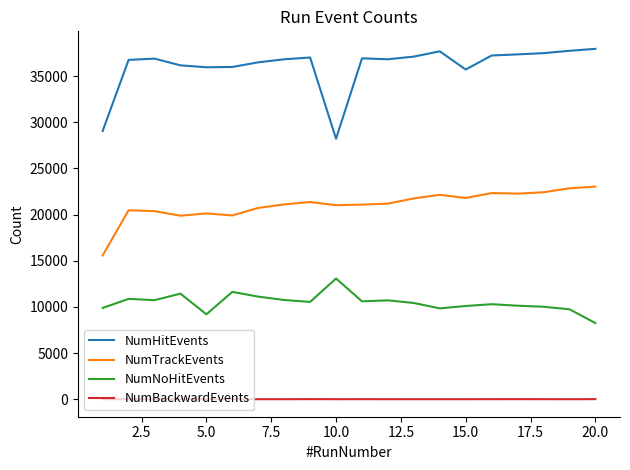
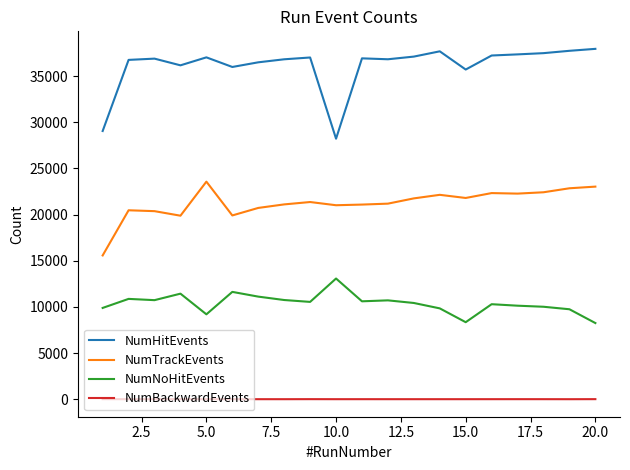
NumHitEvents, 5.0: 36000 -> 37000
NumTrackEvents, 5.0: 20000 -> 24000
NumNoHitEvents, 15.0: 10000 -> 8000
